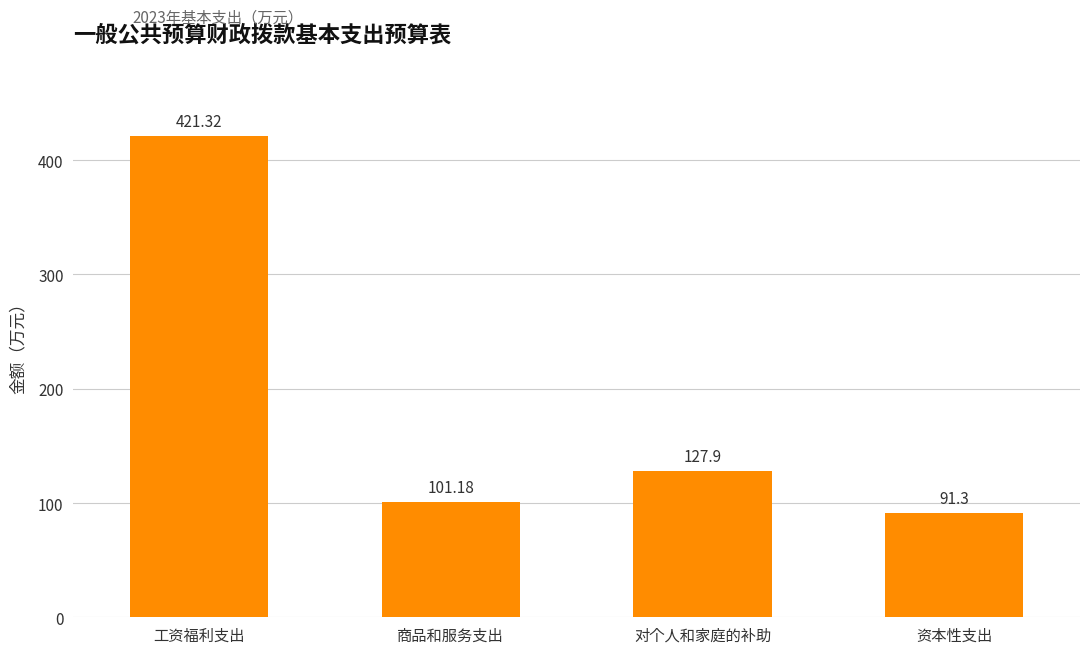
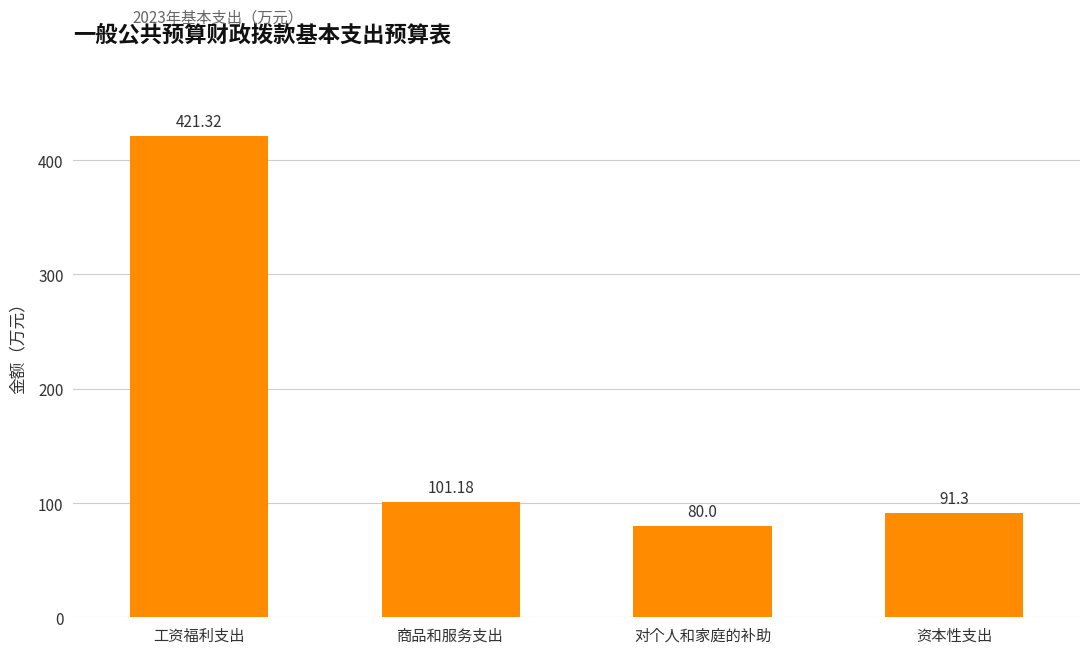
对个人和家庭的补助: 127.9 -> 80.0
